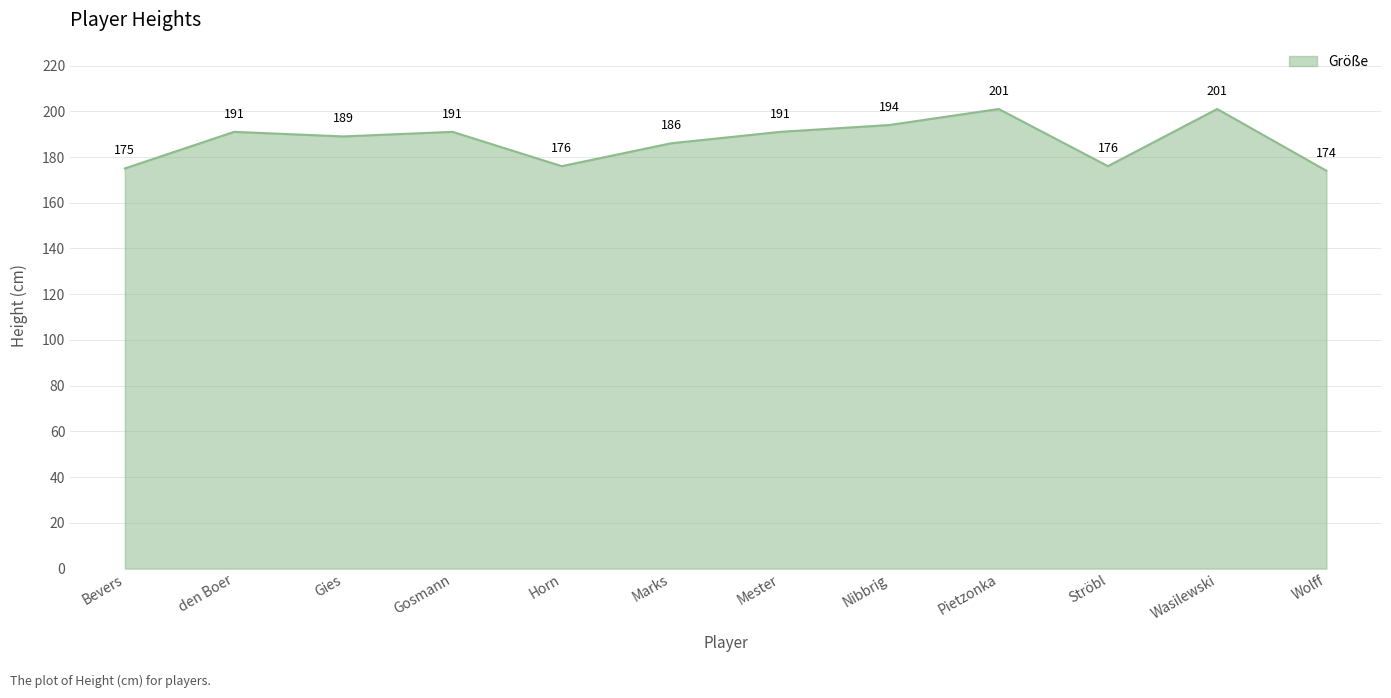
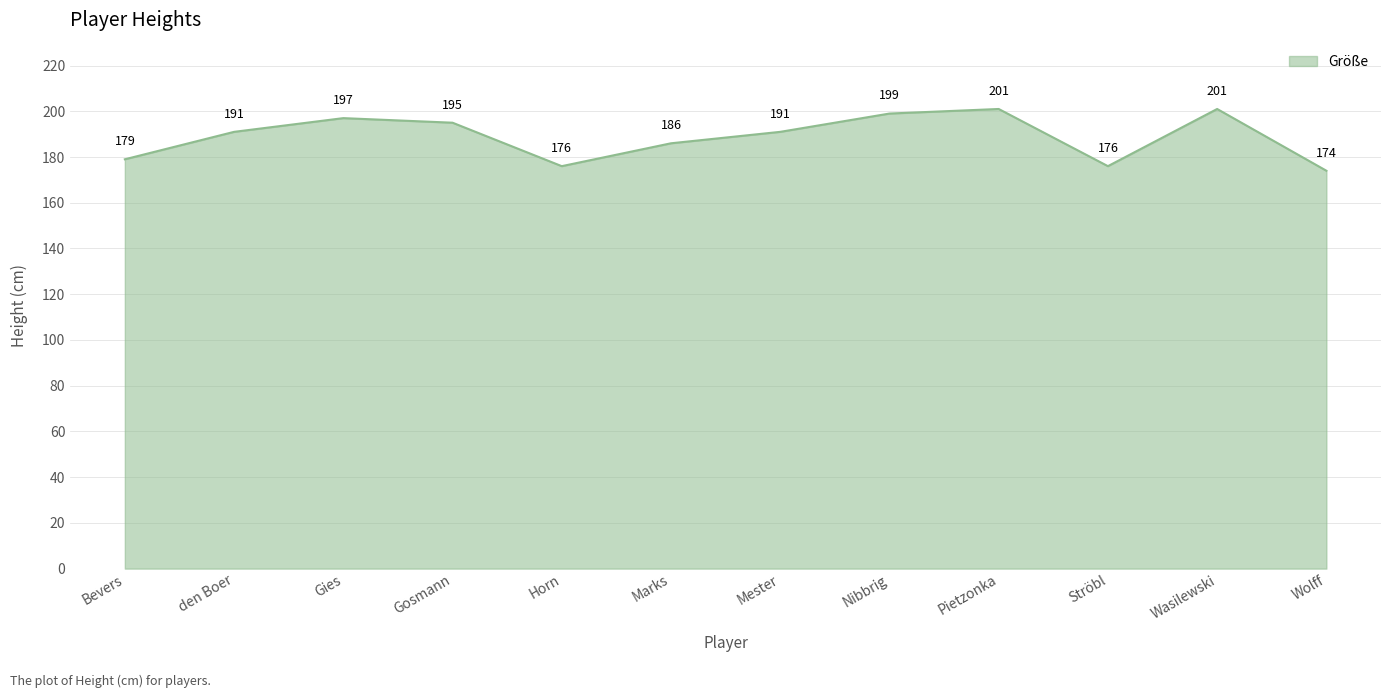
Bevers: 175 -> 179
Gies: 189 -> 197
Gosmann: 191 -> 195
Nibbrig: 194 -> 199
